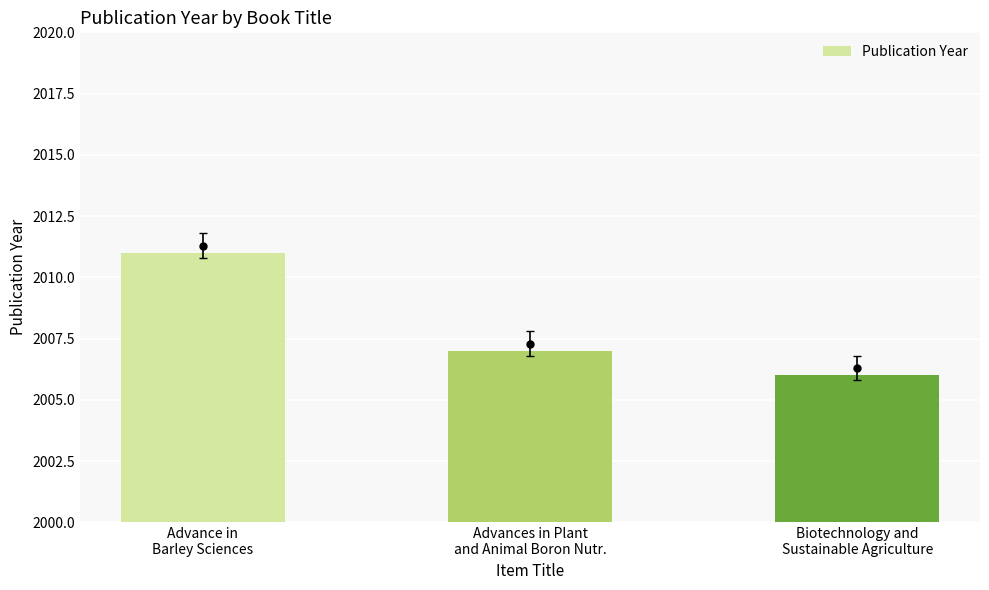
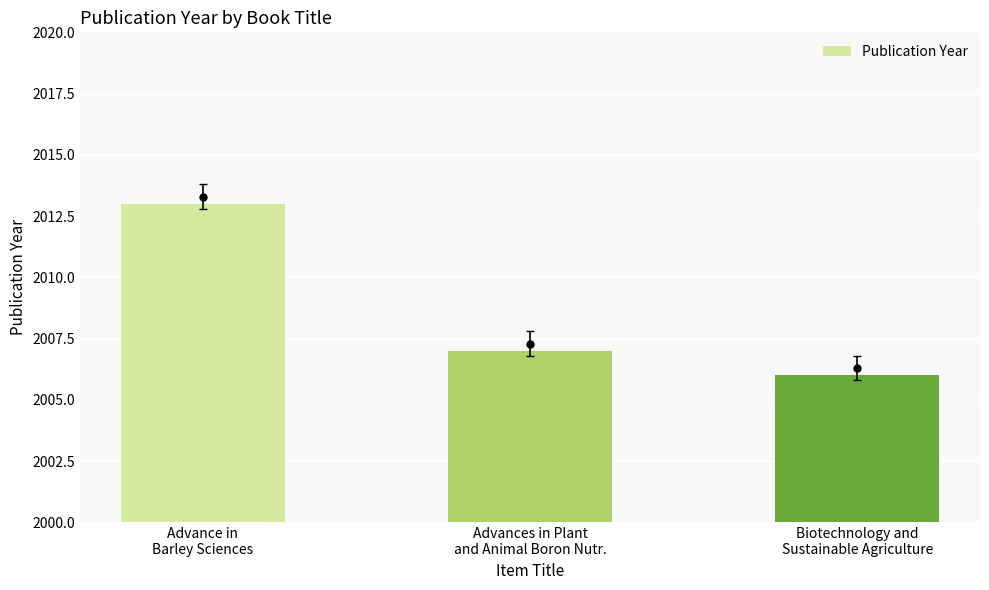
Publication Year, Advance in Barley Sciences: 2011 -> 2013
